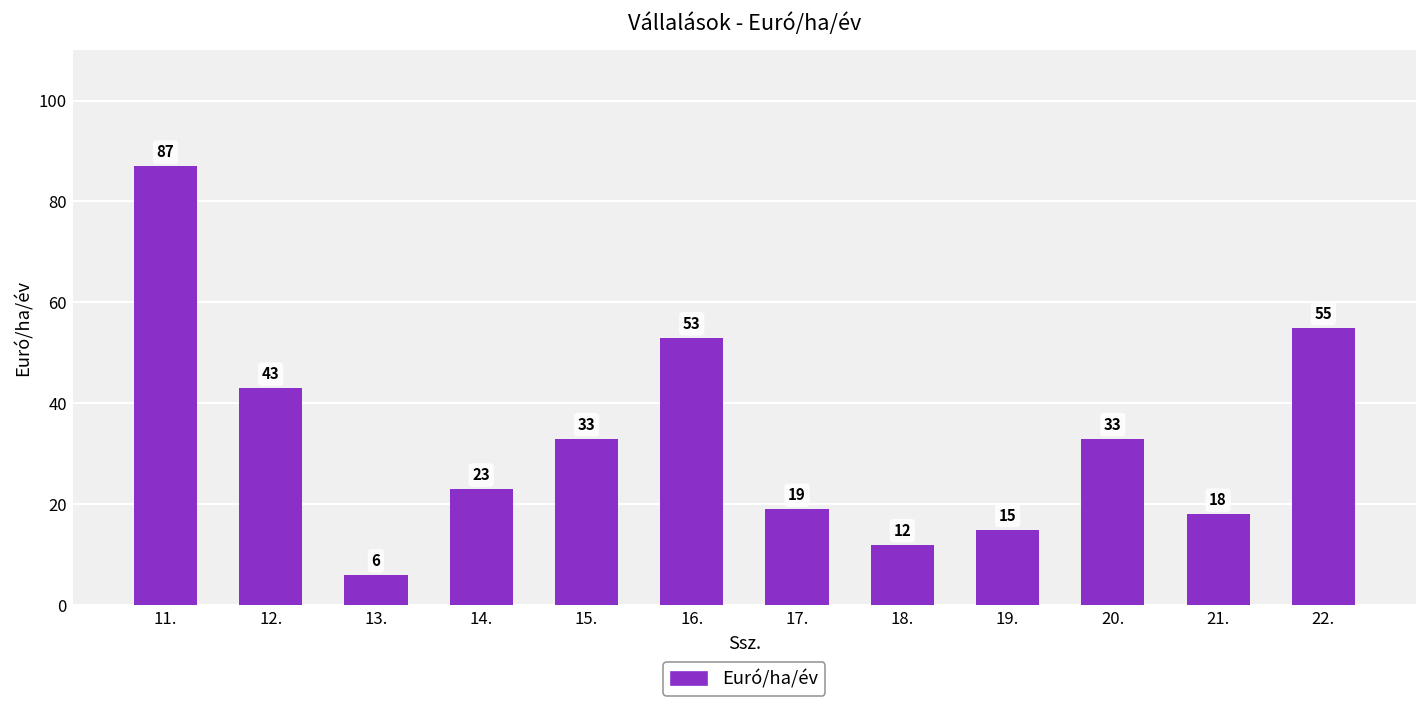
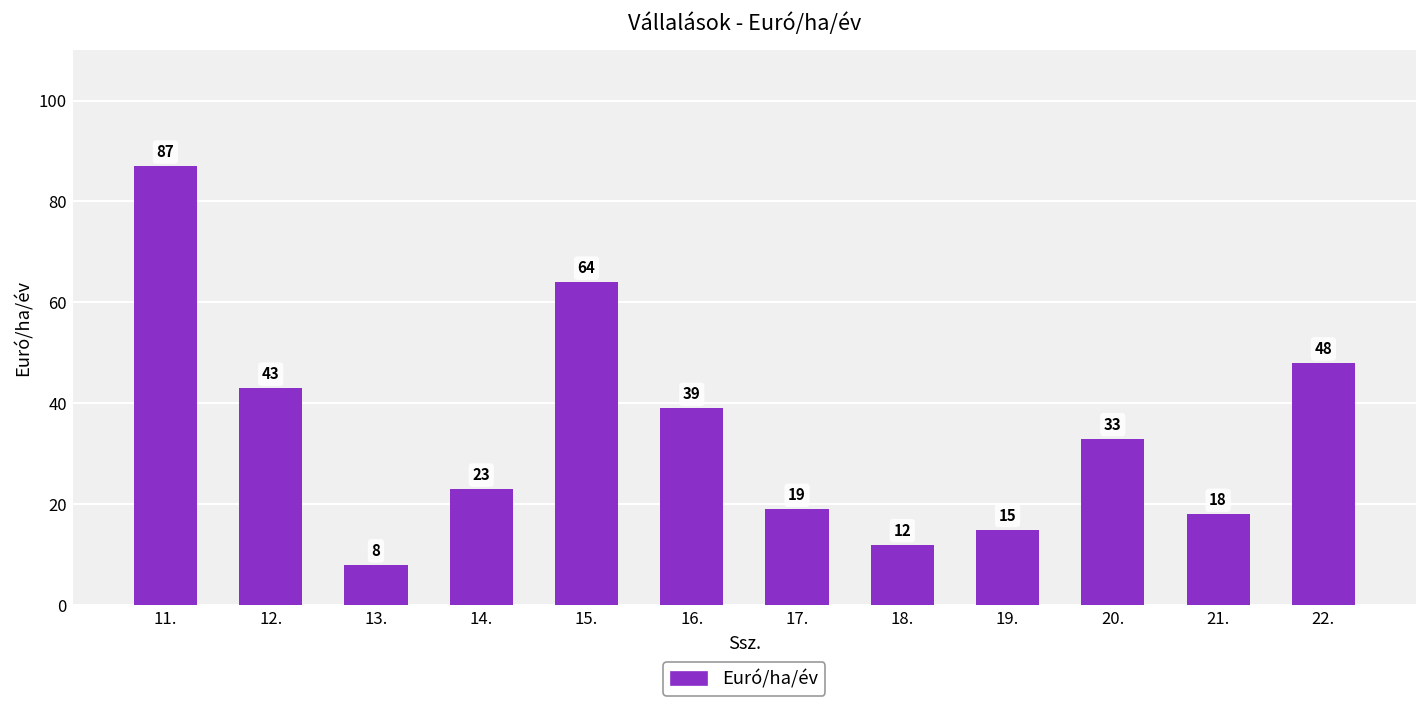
13.: 6 -> 8
15.: 33 -> 64
16.: 53 -> 39
22.: 55 -> 48
